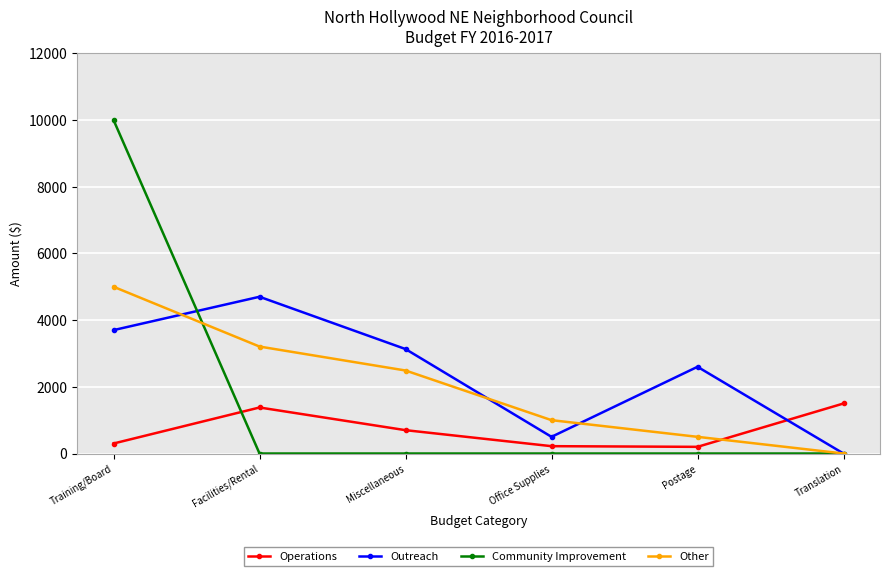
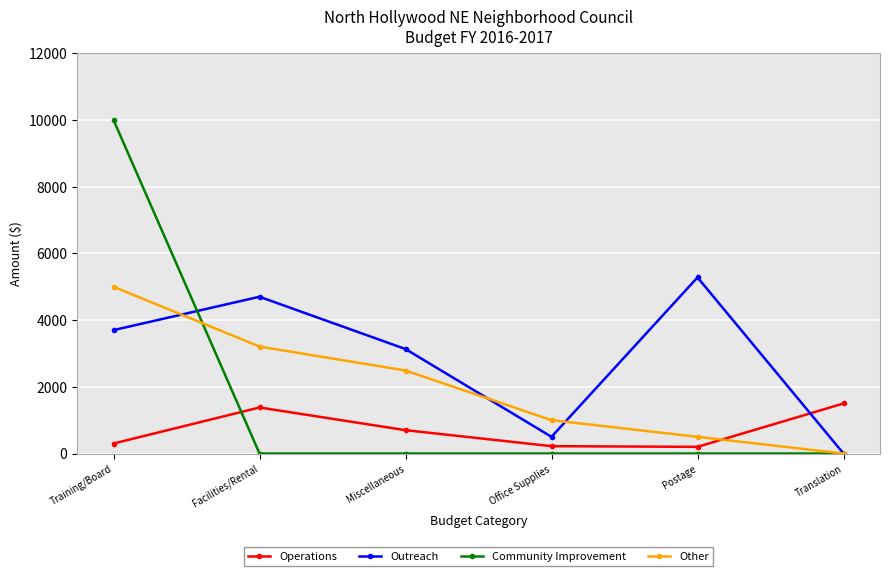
Outreach, Postage: 2600 -> 5300
